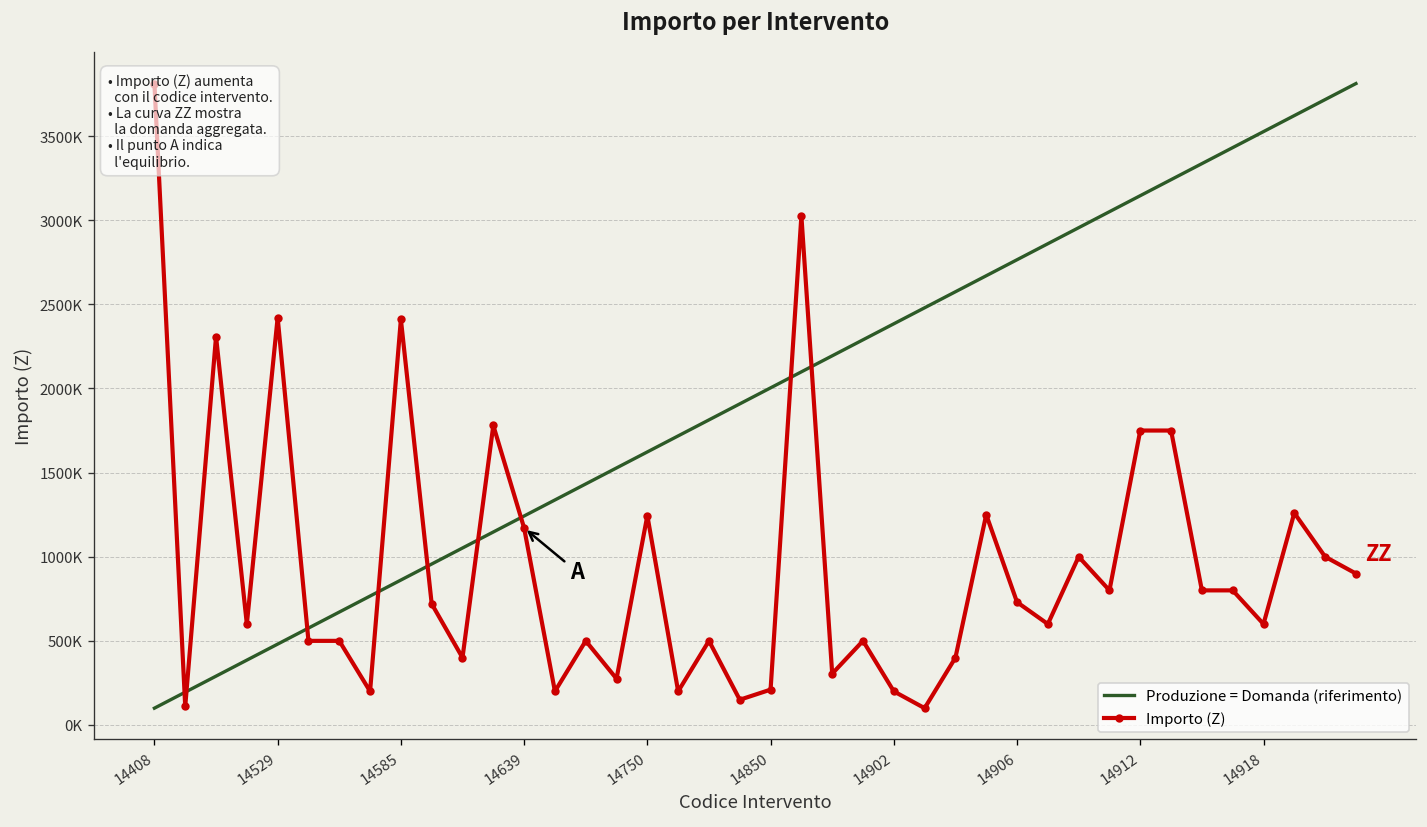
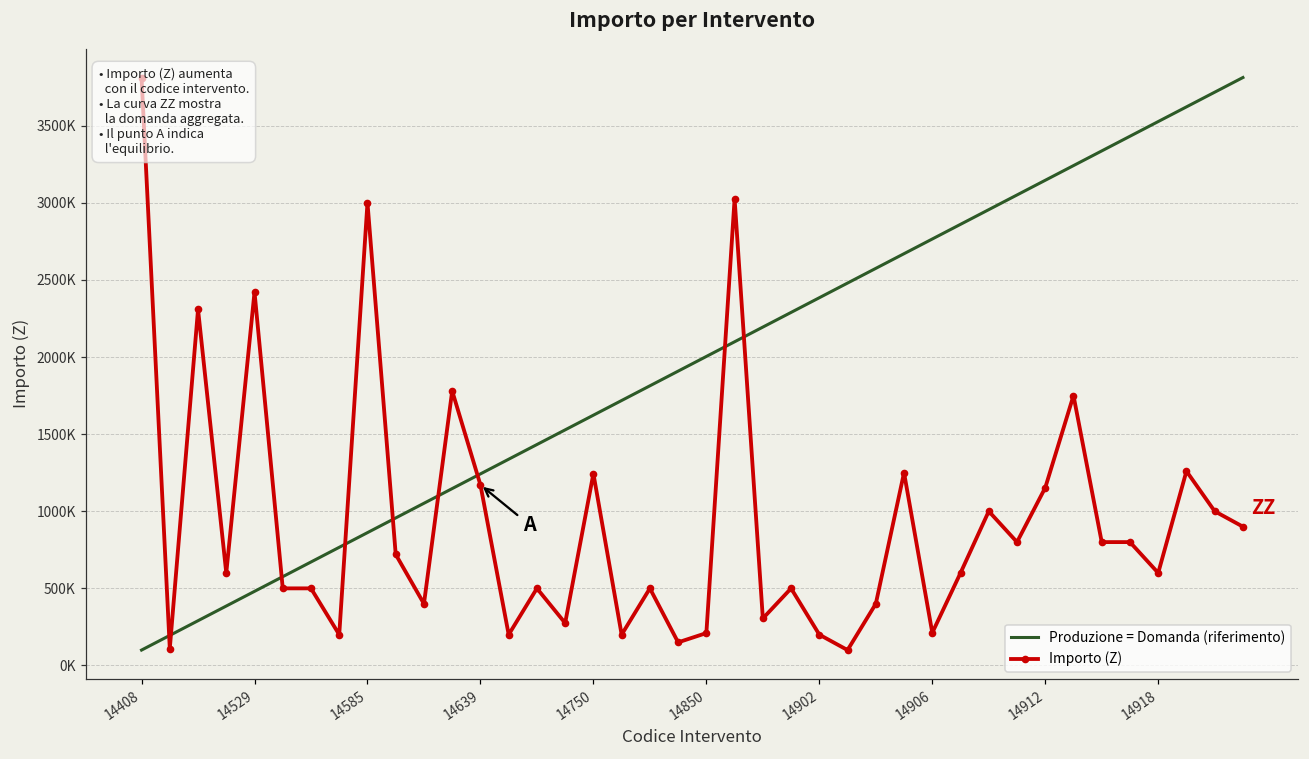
Importo (Z), 14585: 2410000 -> 3000000
Importo (Z), 14906: 730000 -> 210000
Importo (Z), 14912: 1750000 -> 1150000
